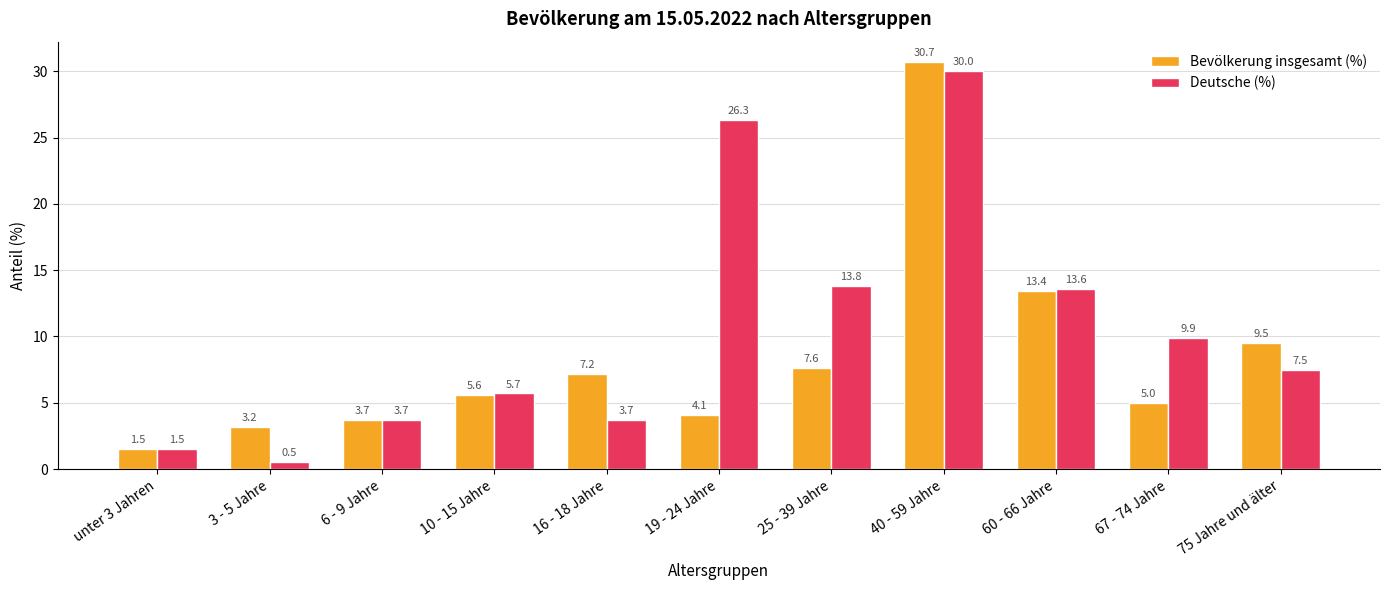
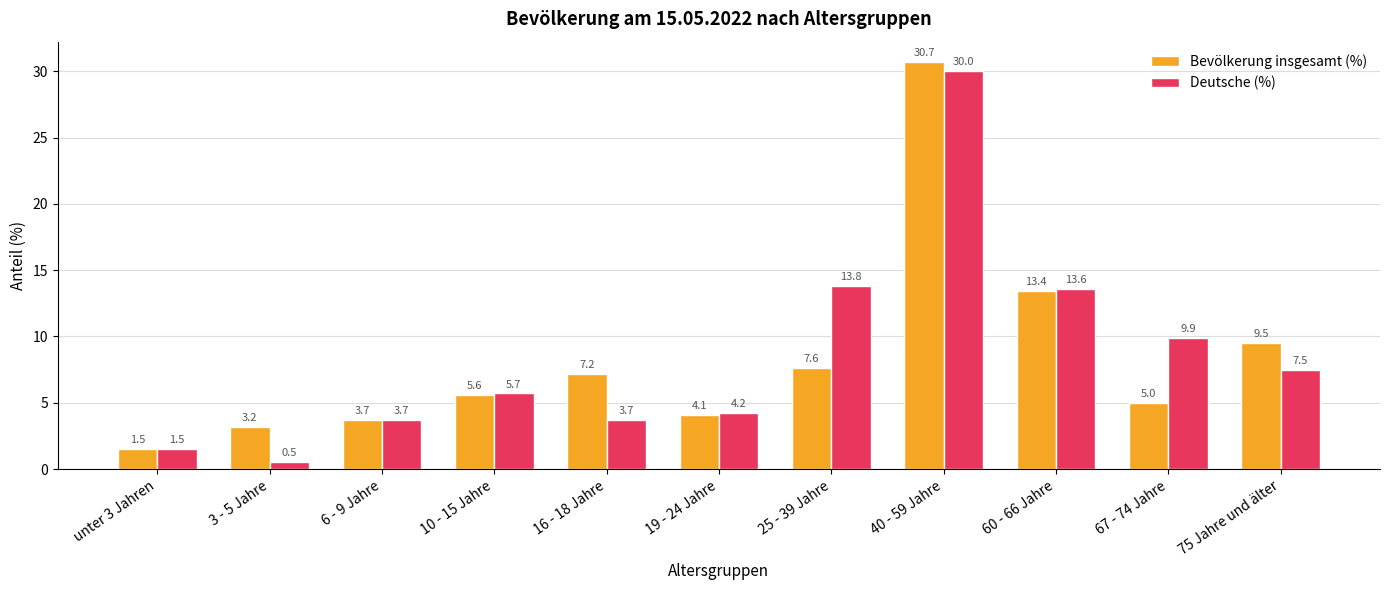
Deutsche (%), 19 - 24 Jahre: 26.3 -> 4.2
